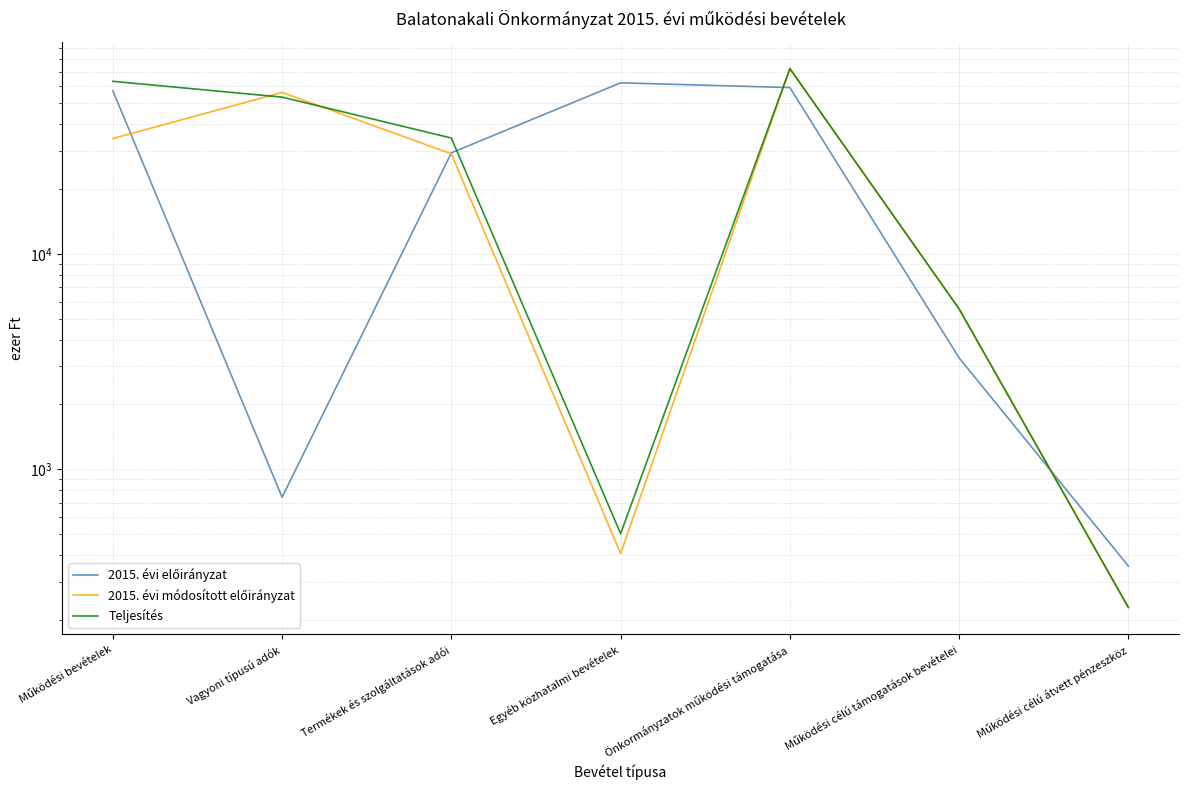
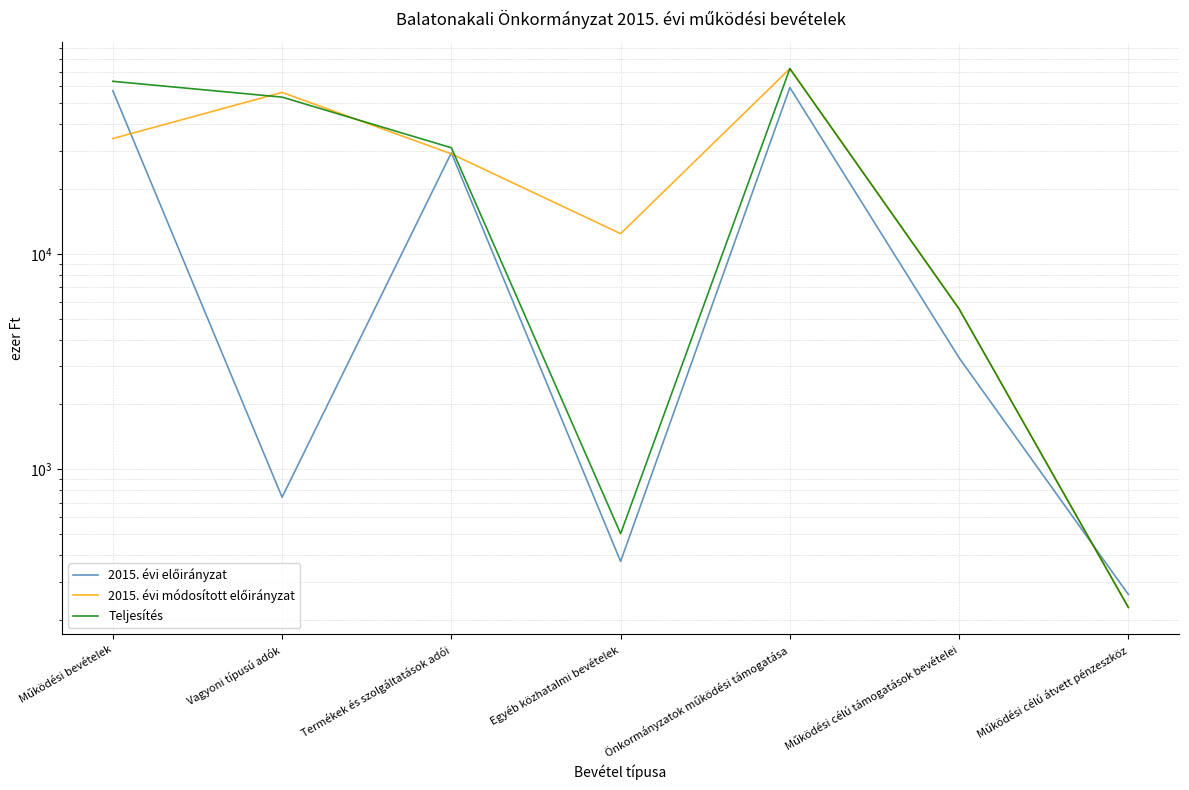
Teljesítés, Termékek és szolgáltatások adói: 35000 -> 31000
2015. évi előirányzat, Egyéb közhatalmi bevételek: 62000 -> 370
2015. évi módosított előirányzat, Egyéb közhatalmi bevételek: 410 -> 12000
2015. évi előirányzat, Működési célú átvett pénzeszköz: 360 -> 260
